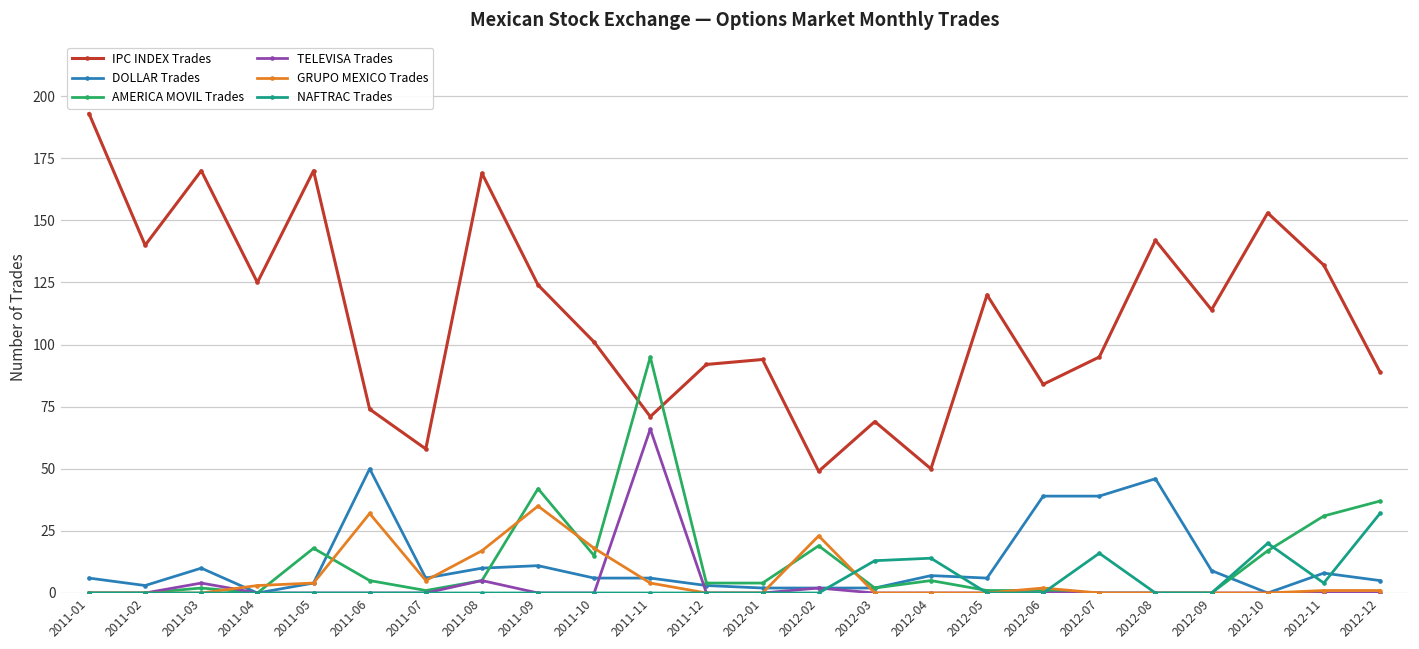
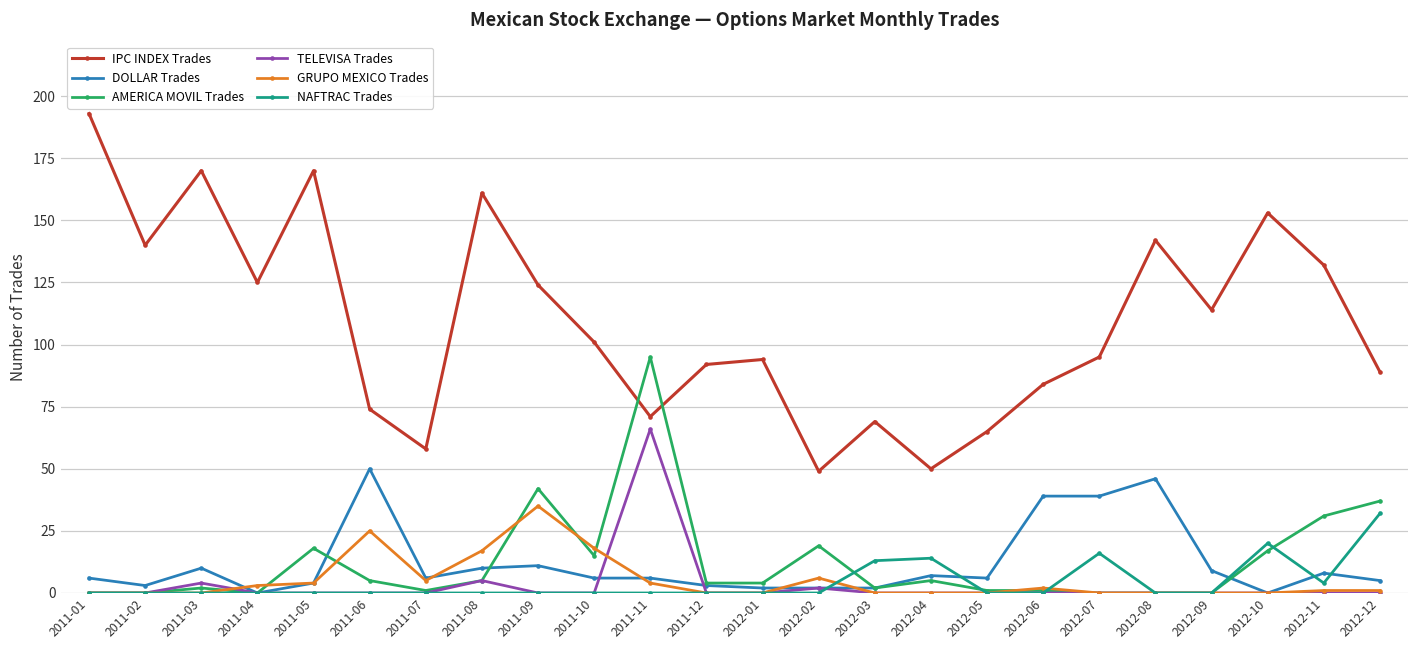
GRUPO MEXICO Trades, 2011-06: 32 -> 25
IPC INDEX Trades, 2011-08: 169 -> 161
GRUPO MEXICO Trades, 2012-02: 23 -> 6
IPC INDEX Trades, 2012-05: 120 -> 65
